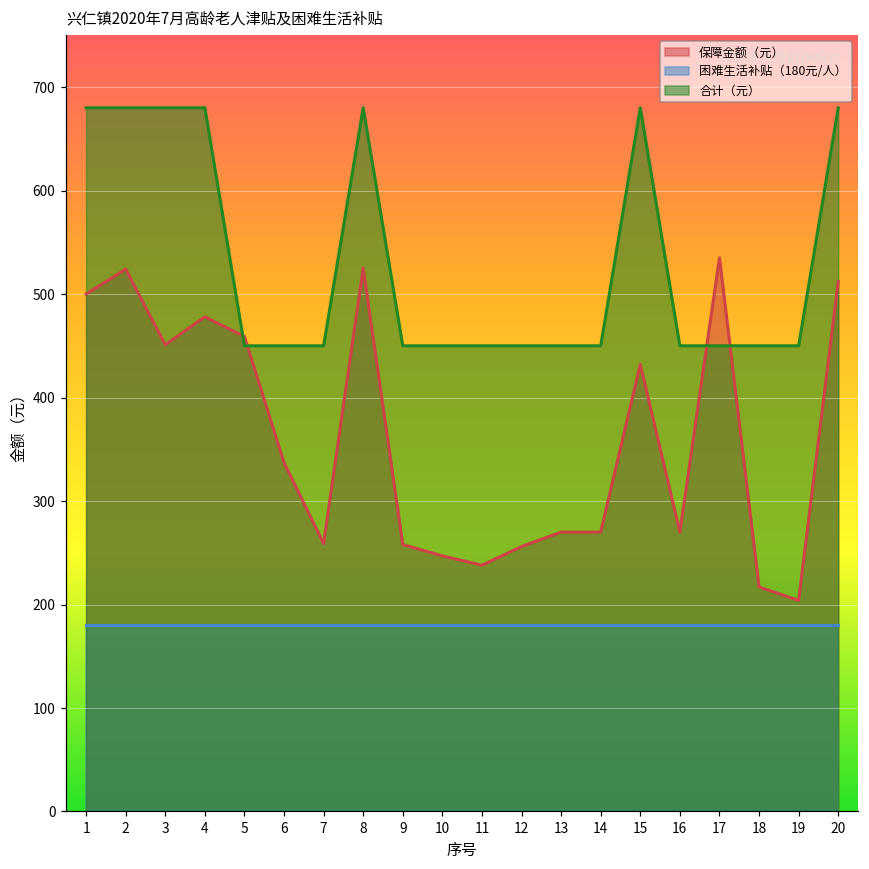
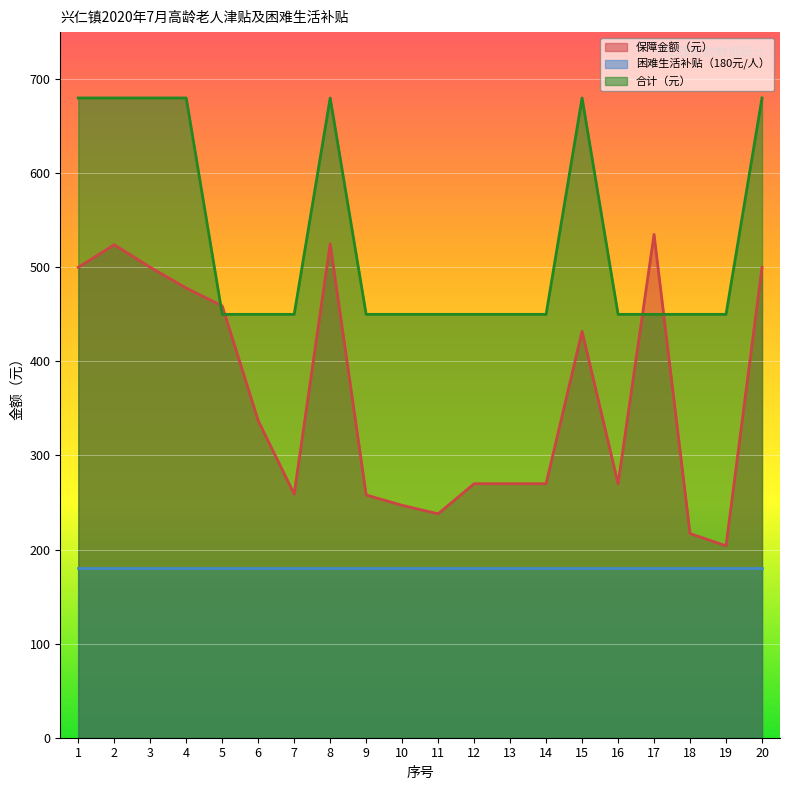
保障金额（元）, 3: 450 -> 500
保障金额（元）, 12: 260 -> 270
保障金额（元）, 20: 510 -> 500
